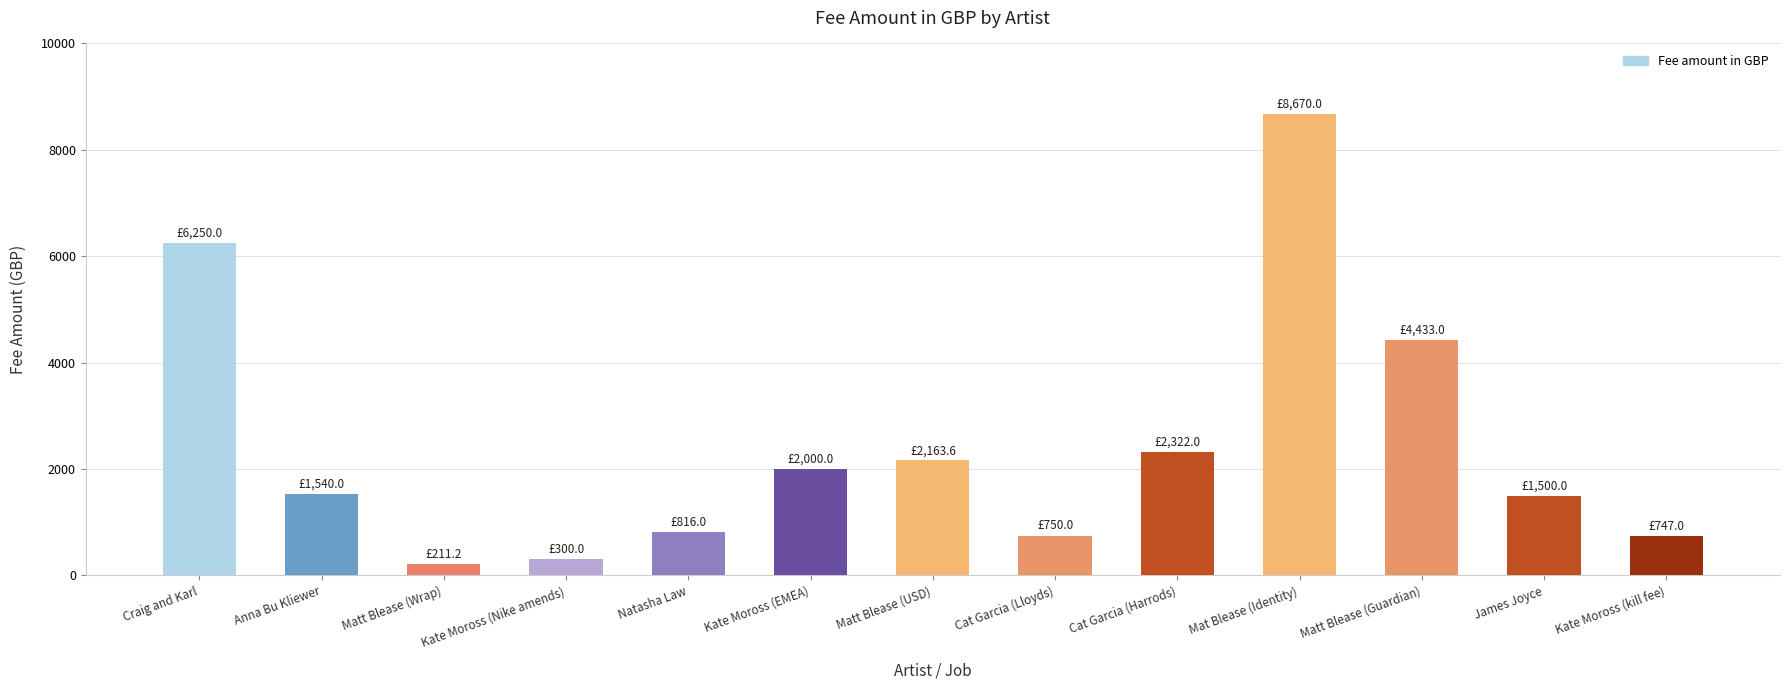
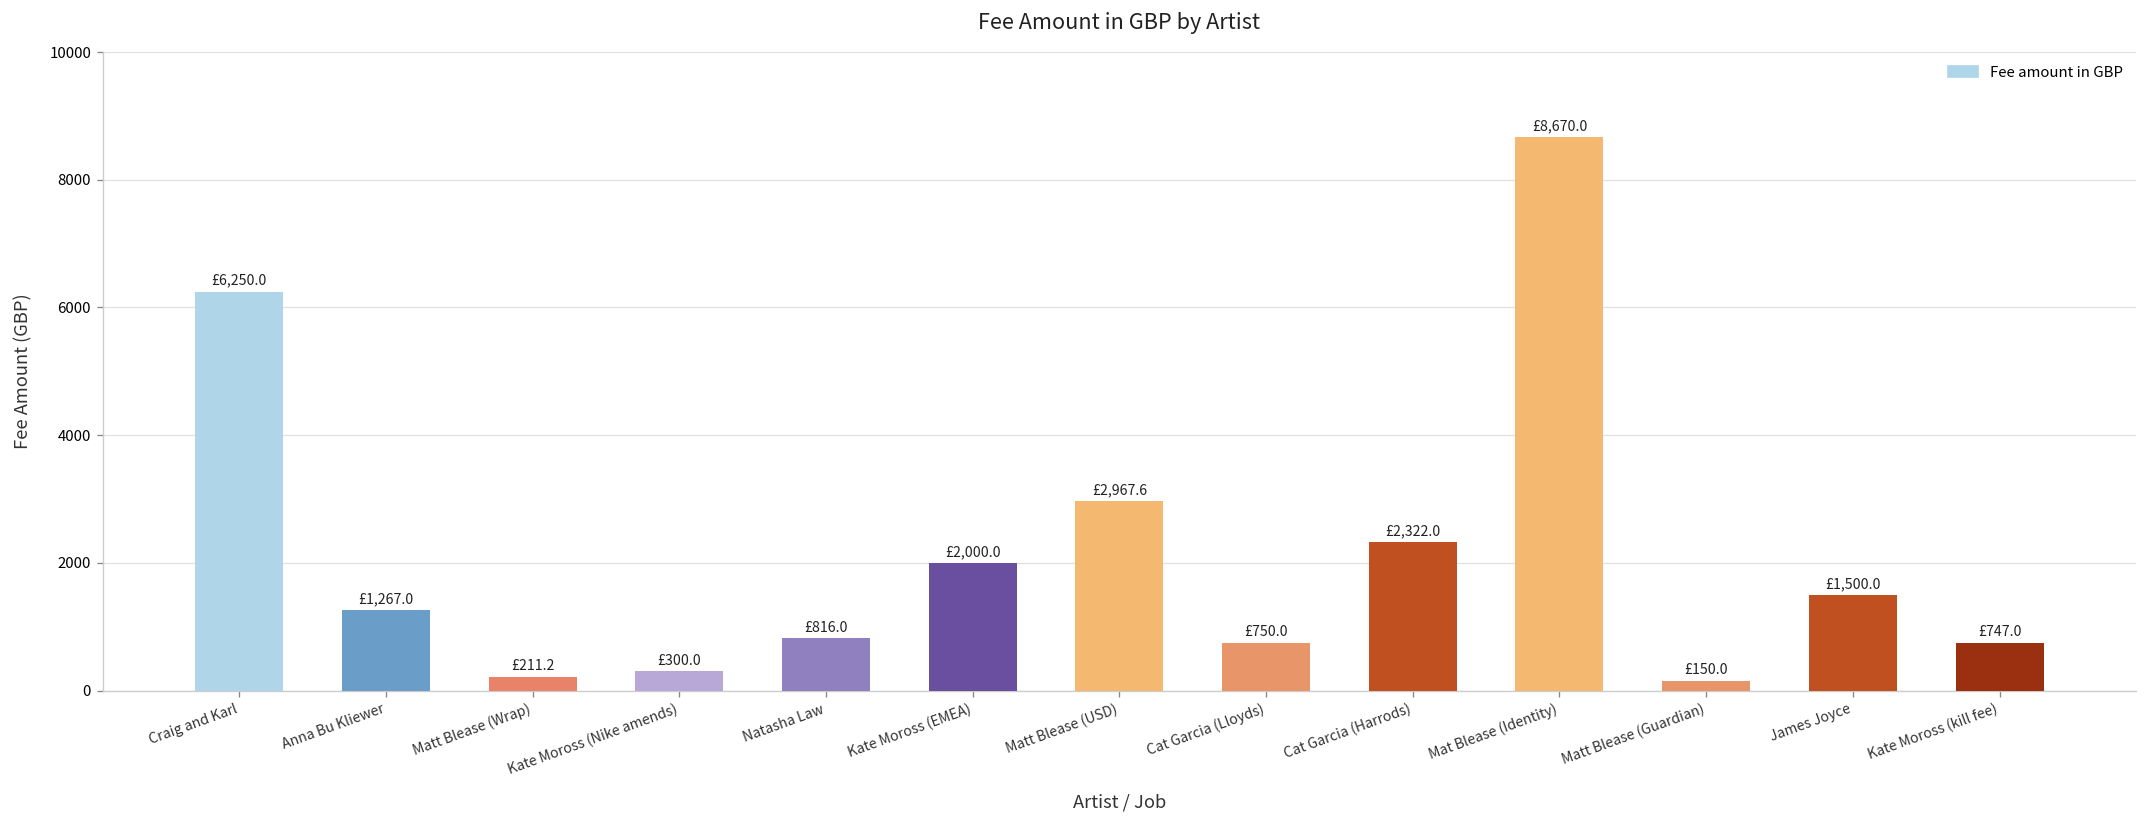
Anna Bu Kliewer: £1,540.0 -> £1,267.0
Matt Blease (USD): £2,163.6 -> £2,967.6
Matt Blease (Guardian): £4,433.0 -> £150.0
